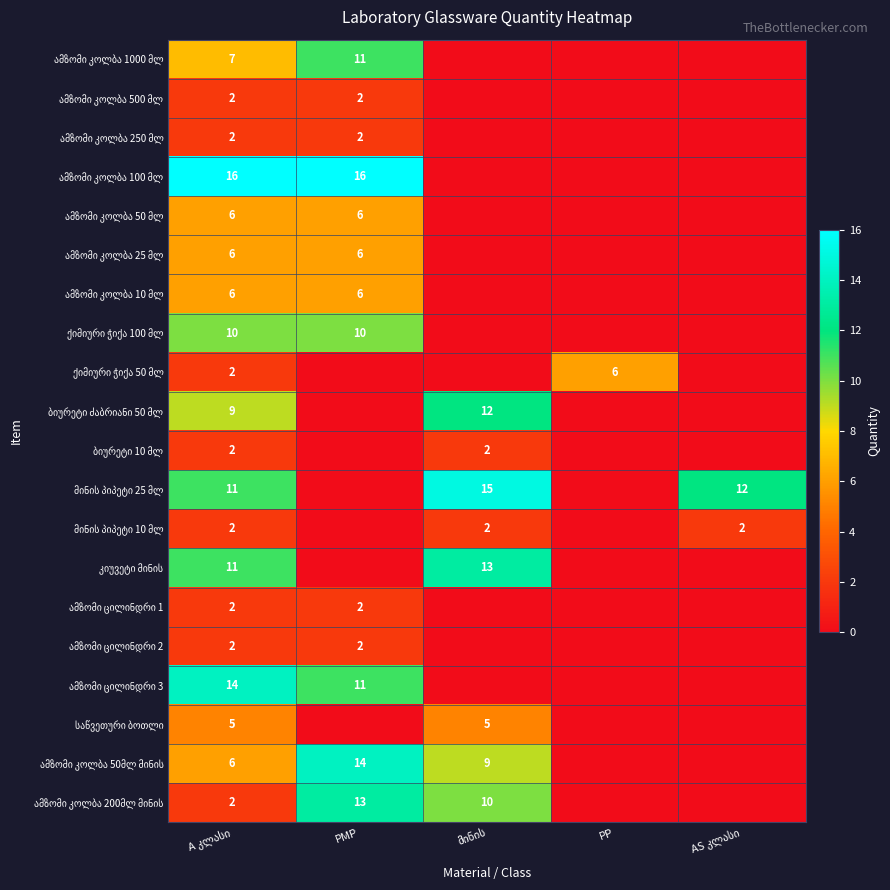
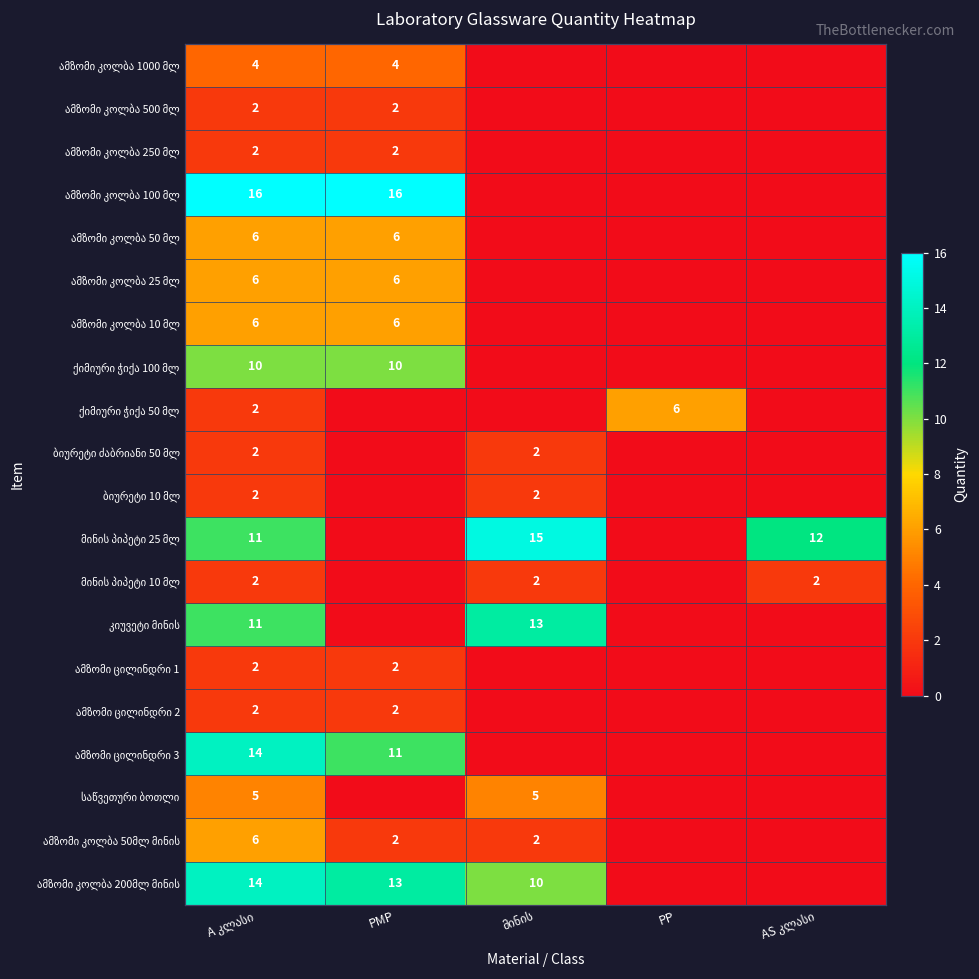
ამზომი კოლბა 1000 მლ, A კლასი: 7 -> 4
ამზომი კოლბა 1000 მლ, PMP: 11 -> 4
ბიურეტი ძაბრიანი 50 მლ, A კლასი: 9 -> 2
ბიურეტი ძაბრიანი 50 მლ, მინის: 12 -> 2
ამზომი კოლბა 50მლ მინის, PMP: 14 -> 2
ამზომი კოლბა 50მლ მინის, მინის: 9 -> 2
ამზომი კოლბა 200მლ მინის, A კლასი: 2 -> 14
